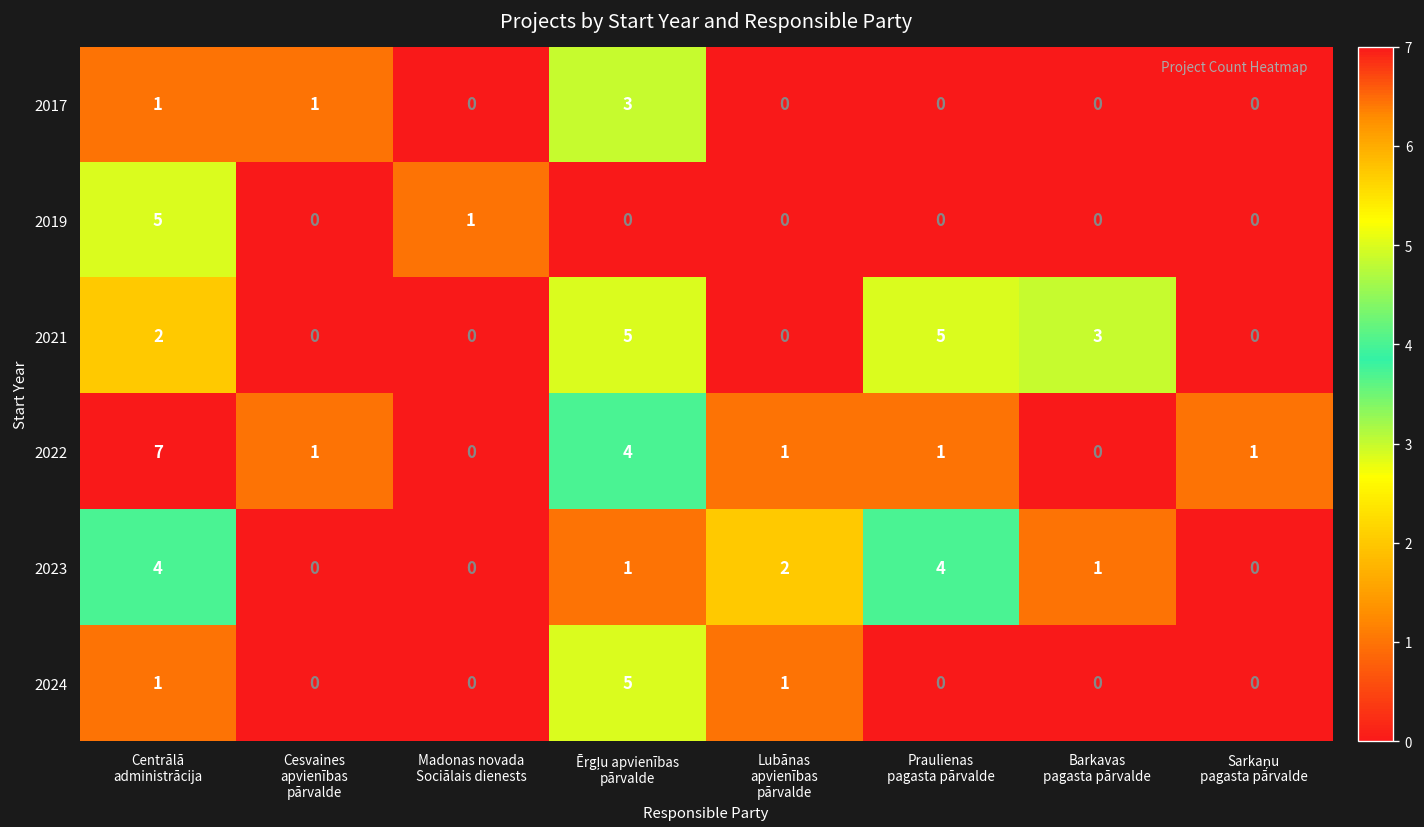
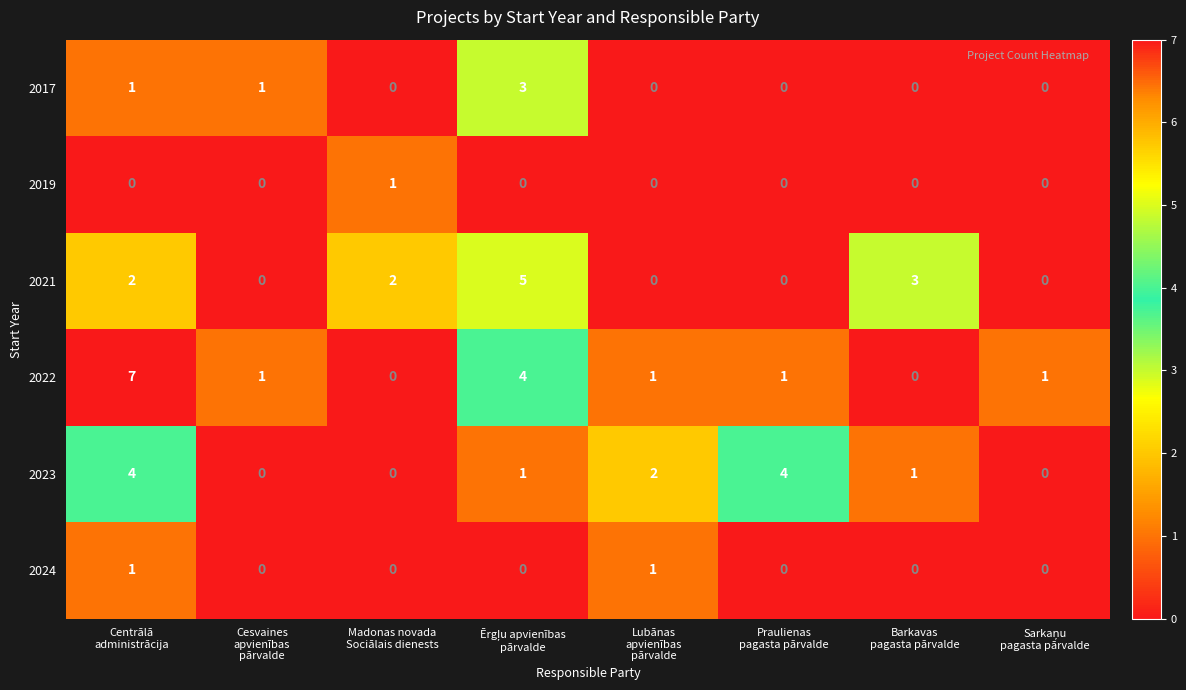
2019, Centrālā administrācija: 5 -> 0
2021, Madonas novada Sociālais dienests: 0 -> 2
2021, Praulienas pagasta pārvalde: 5 -> 0
2024, Ērgļu apvienības pārvalde: 5 -> 0
